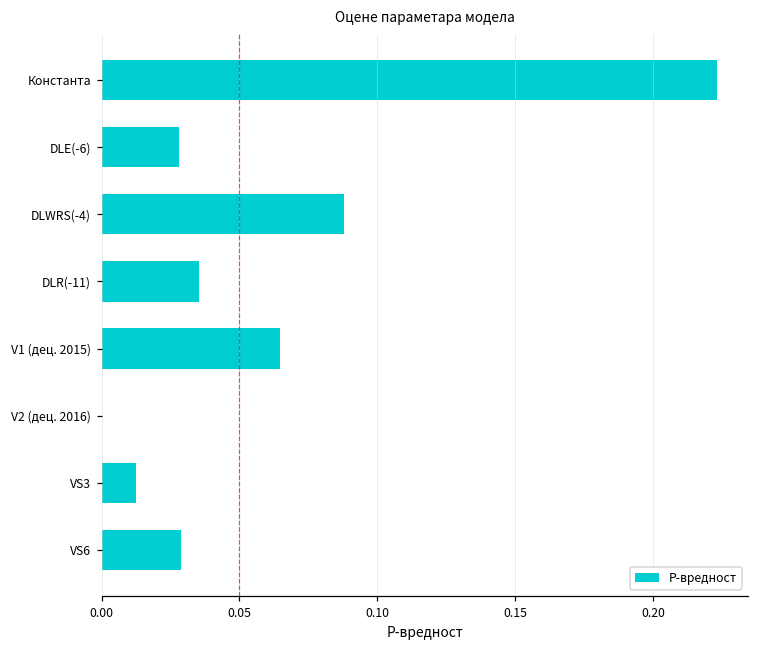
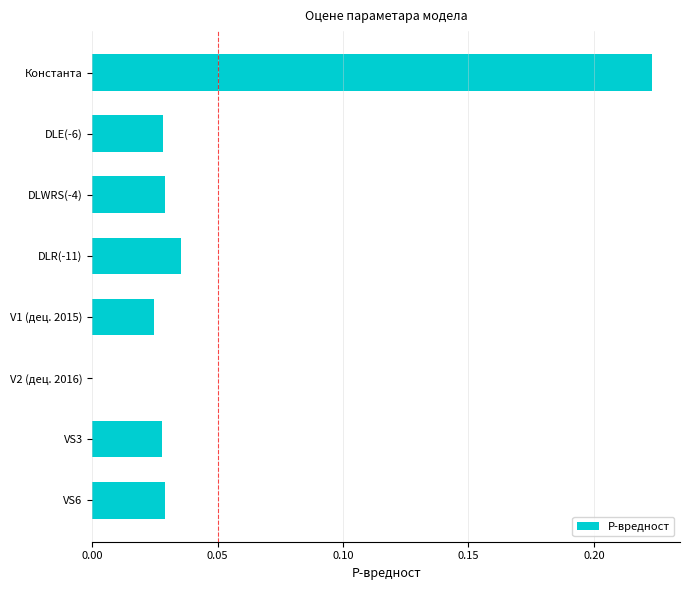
DLWRS(-4): 0.088 -> 0.029
V1 (дец. 2015): 0.065 -> 0.025
VS3: 0.012 -> 0.028
